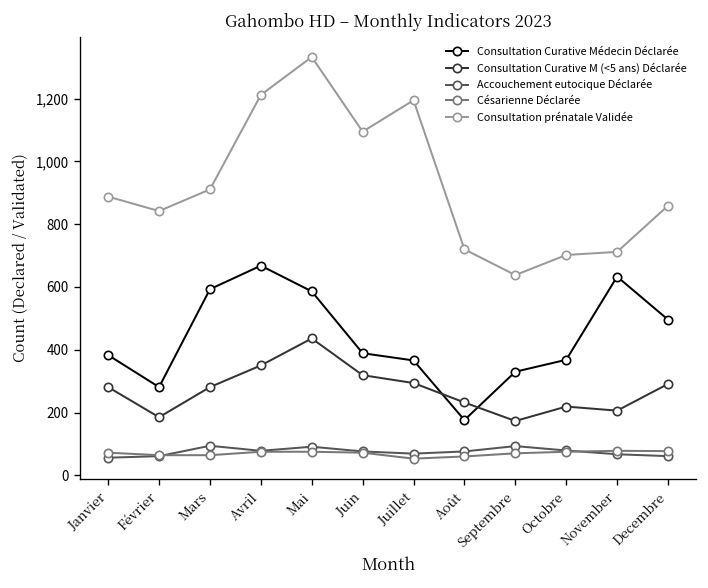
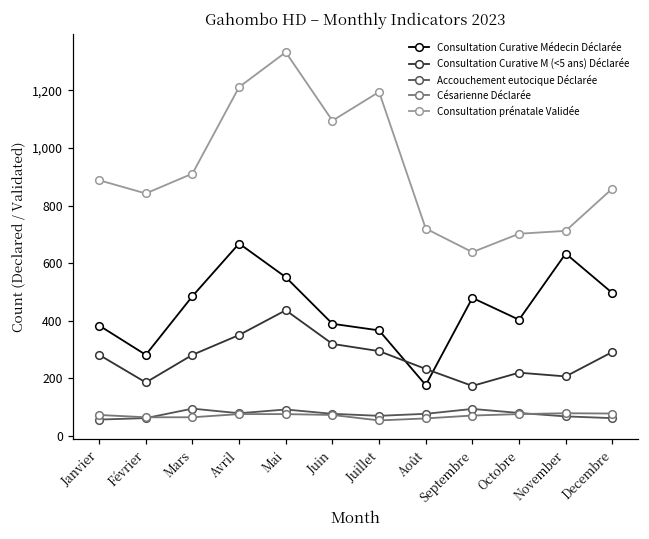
Consultation Curative Médecin Déclarée, Mars: 590 -> 490
Consultation Curative Médecin Déclarée, Mai: 590 -> 550
Consultation Curative Médecin Déclarée, Septembre: 330 -> 480
Consultation Curative Médecin Déclarée, Octobre: 370 -> 400
